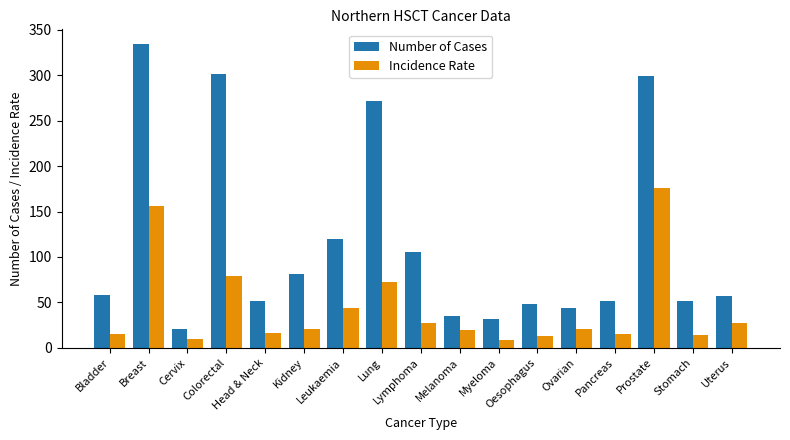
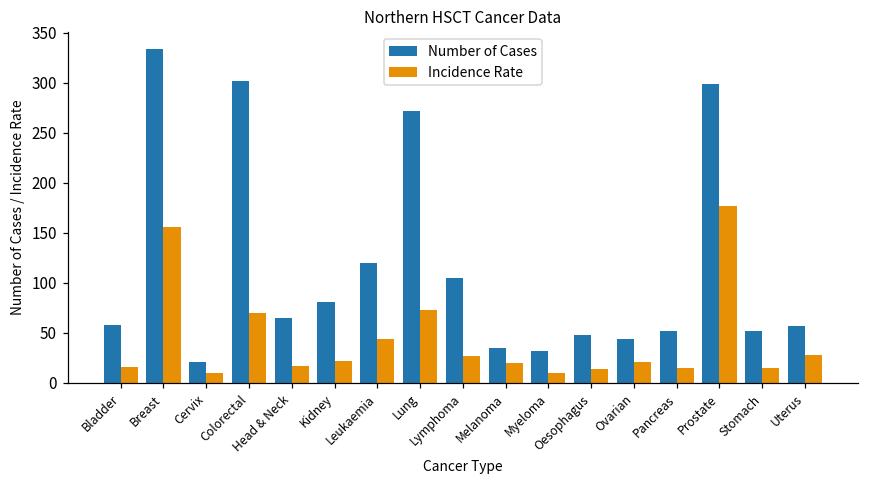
Incidence Rate, Colorectal: 80 -> 70
Number of Cases, Head & Neck: 50 -> 70
